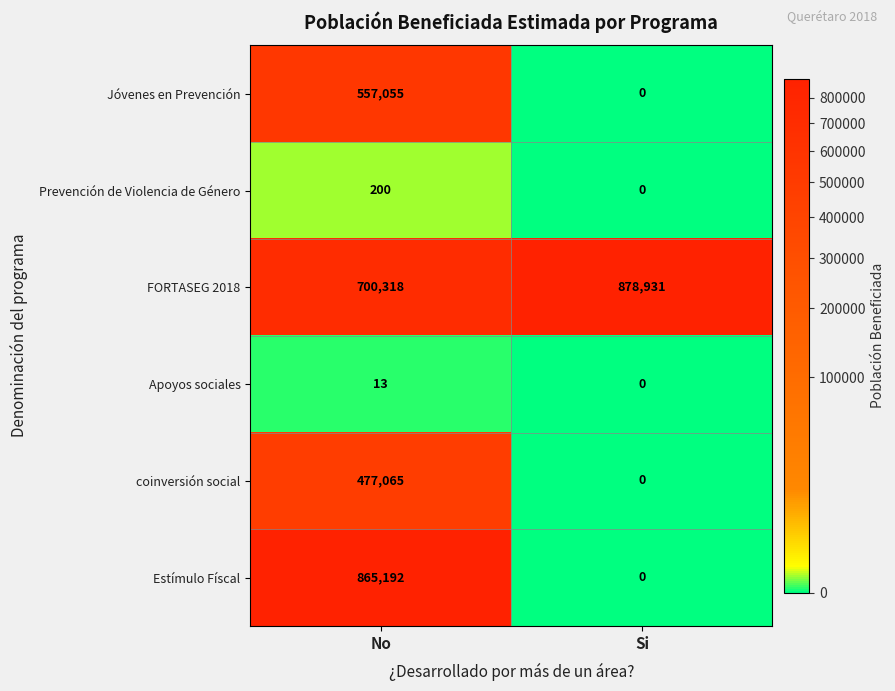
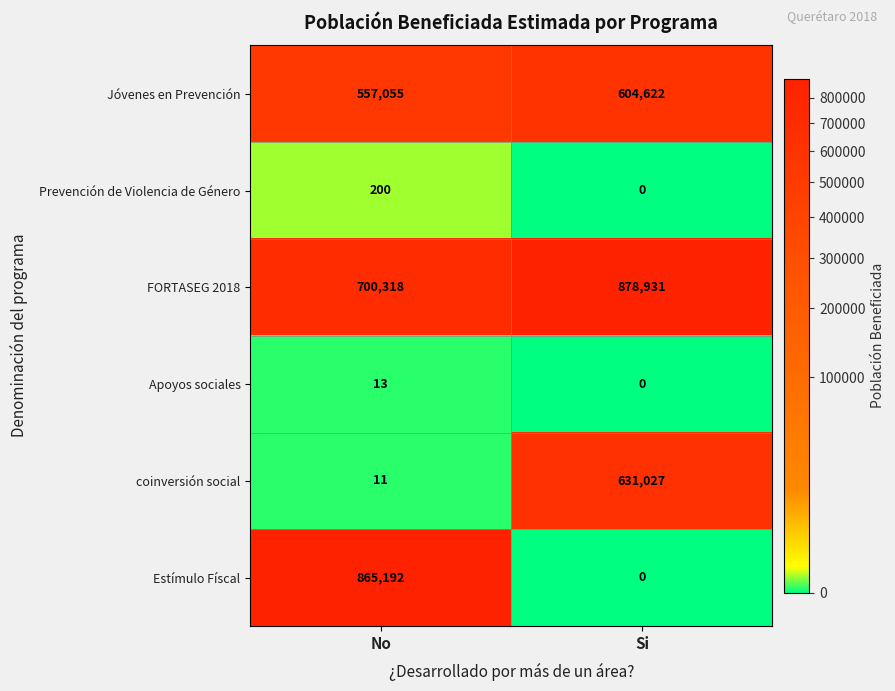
Jóvenes en Prevención, Si: 0 -> 604,622
coinversión social, No: 477,065 -> 11
coinversión social, Si: 0 -> 631,027
